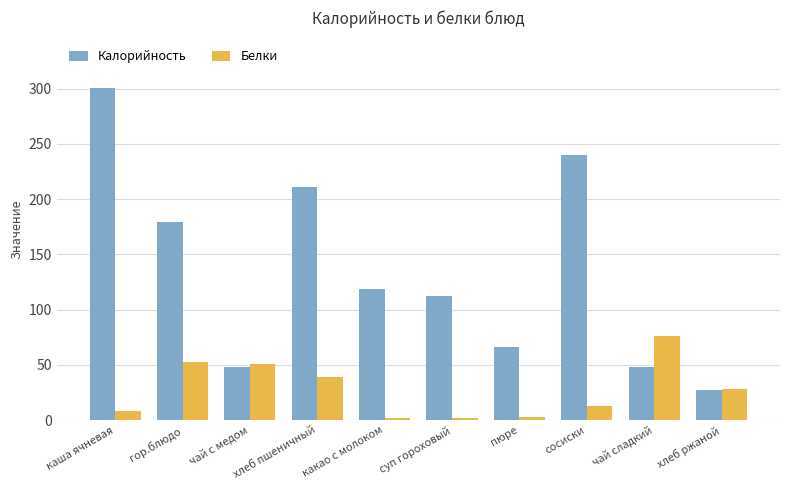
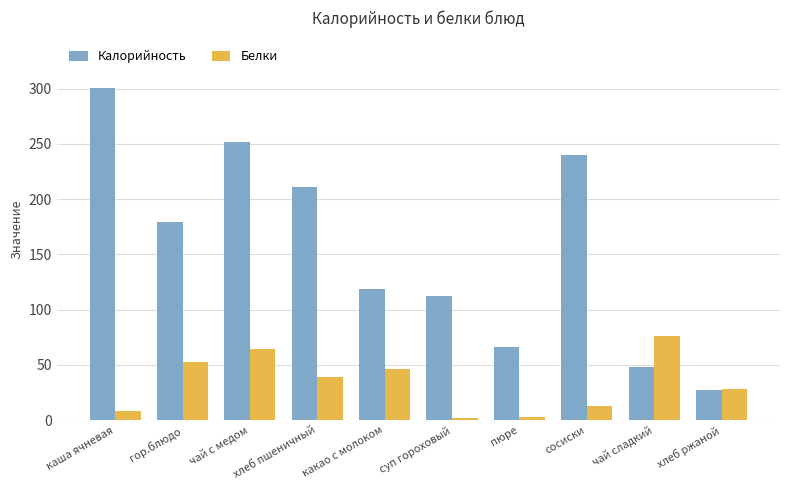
Калорийность, чай с медом: 48 -> 252
Белки, чай с медом: 51 -> 64
Белки, какао с молоком: 2 -> 46
